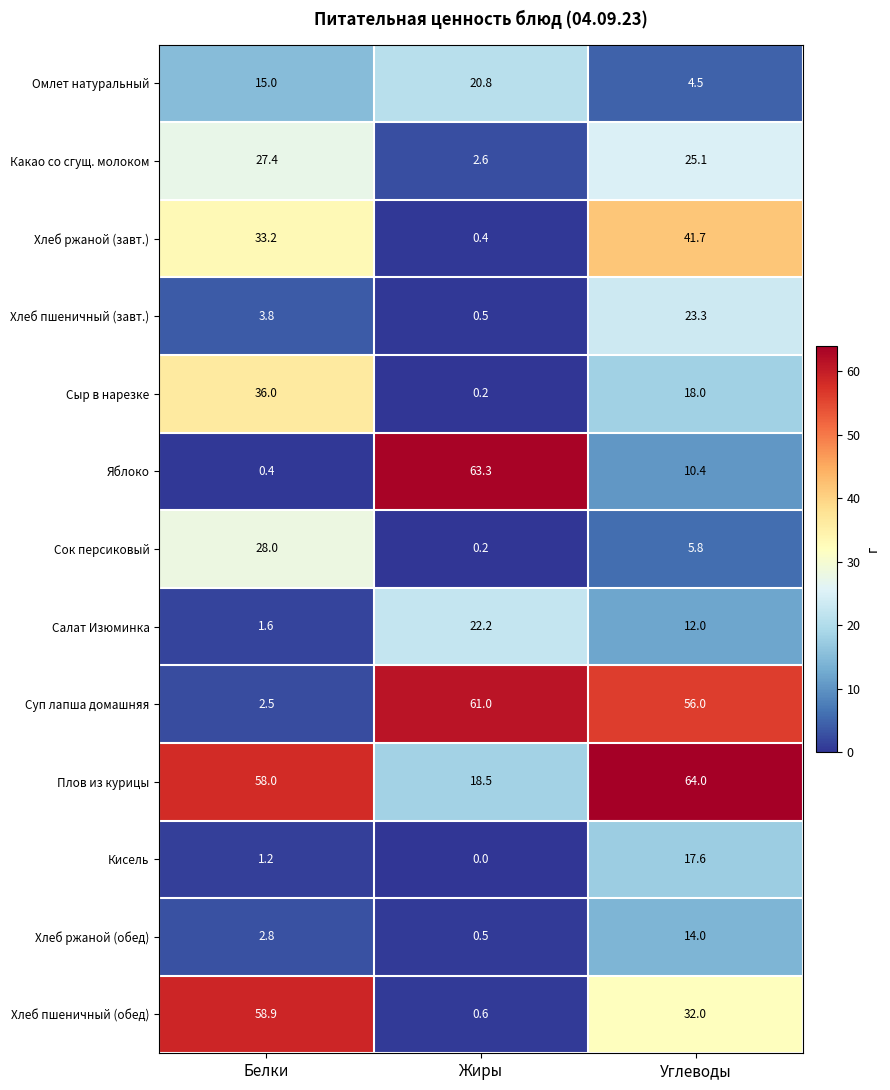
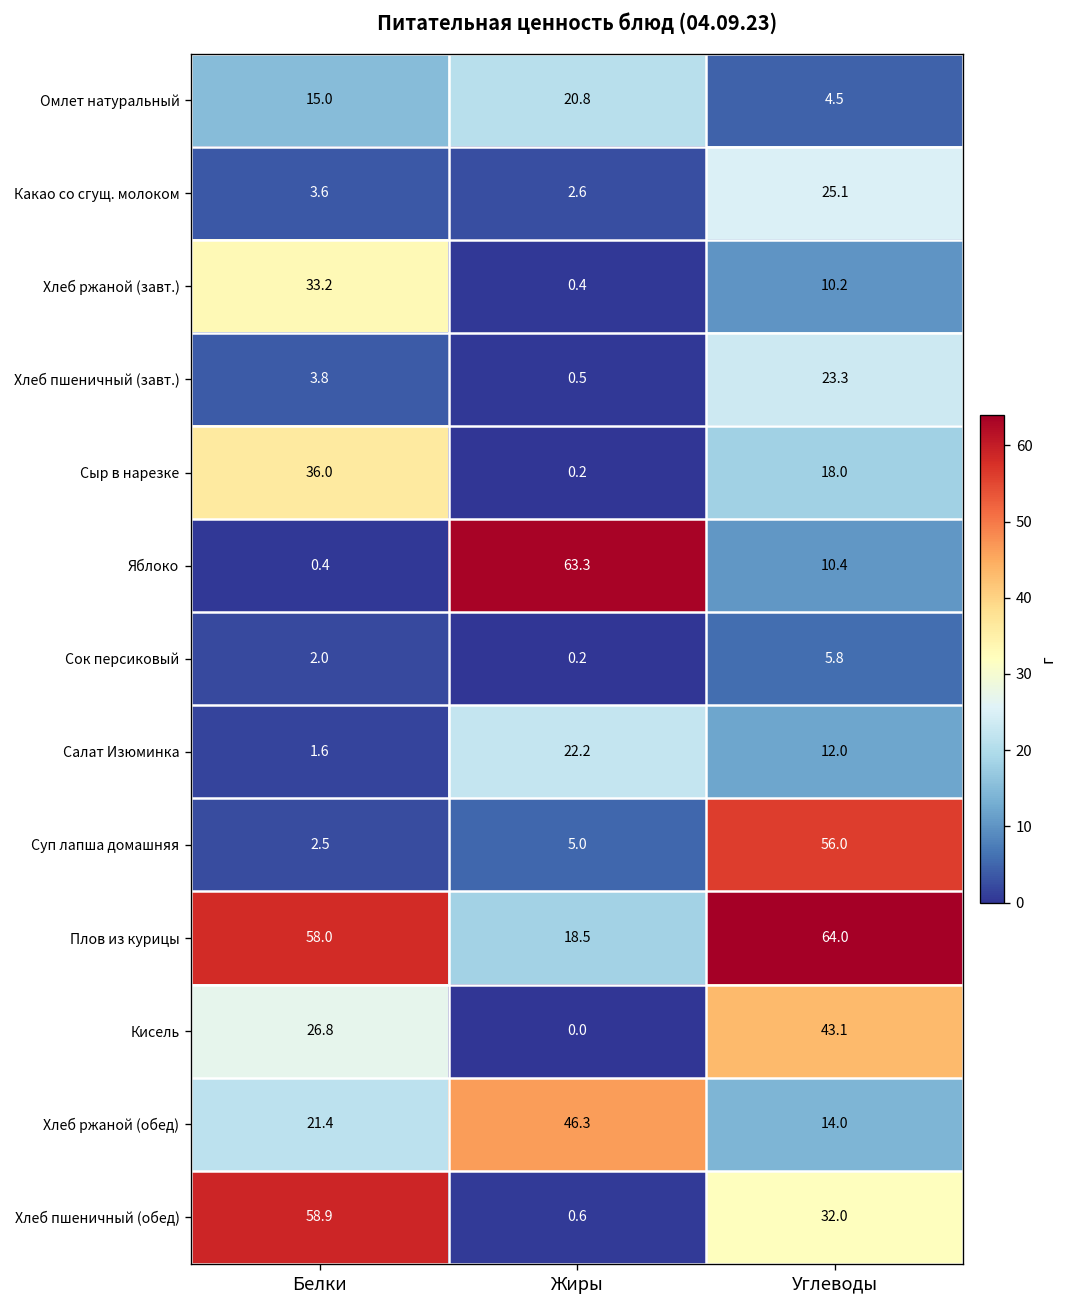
Какао со сгущ. молоком, Белки: 27.4 -> 3.6
Хлеб ржаной (завт.), Углеводы: 41.7 -> 10.2
Сок персиковый, Белки: 28.0 -> 2.0
Суп лапша домашняя, Жиры: 61.0 -> 5.0
Кисель, Белки: 1.2 -> 26.8
Кисель, Углеводы: 17.6 -> 43.1
Хлеб ржаной (обед), Белки: 2.8 -> 21.4
Хлеб ржаной (обед), Жиры: 0.5 -> 46.3
